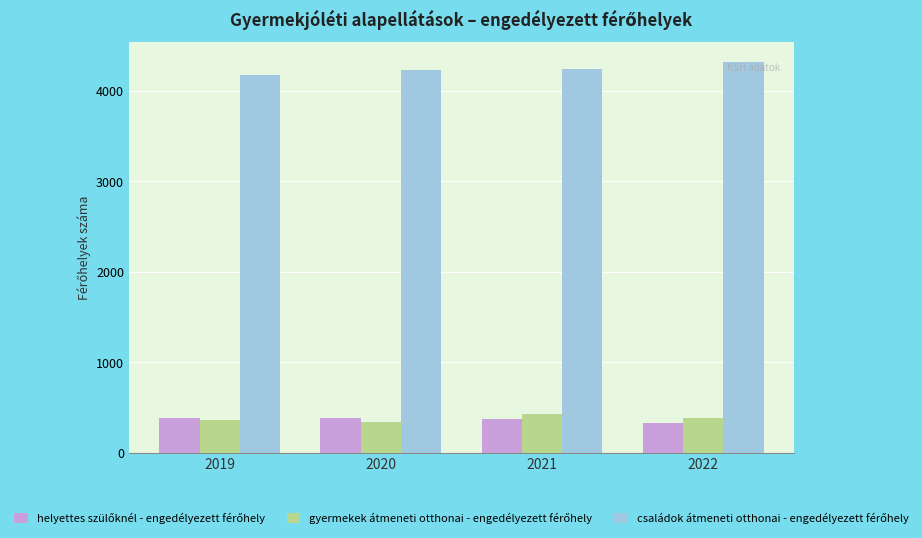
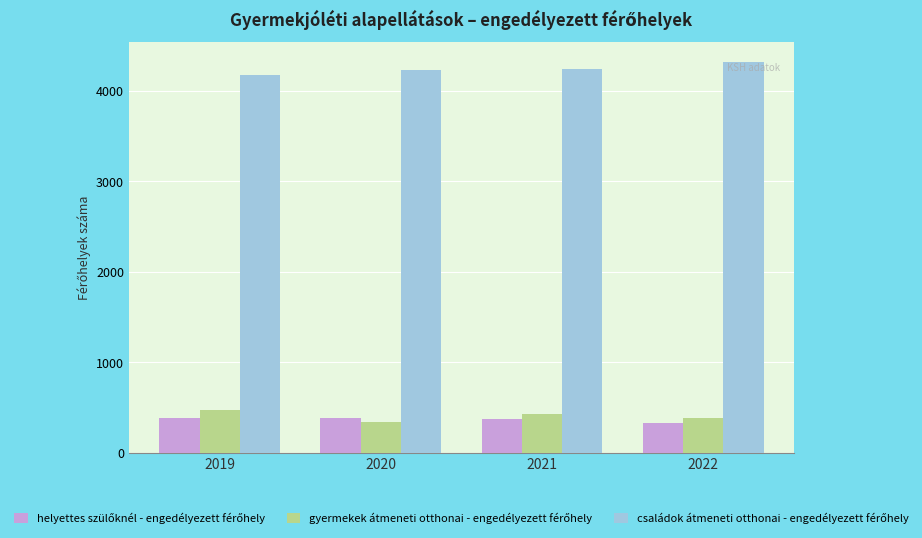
gyermekek átmeneti otthonai - engedélyezett férőhely, 2019: 400 -> 500
